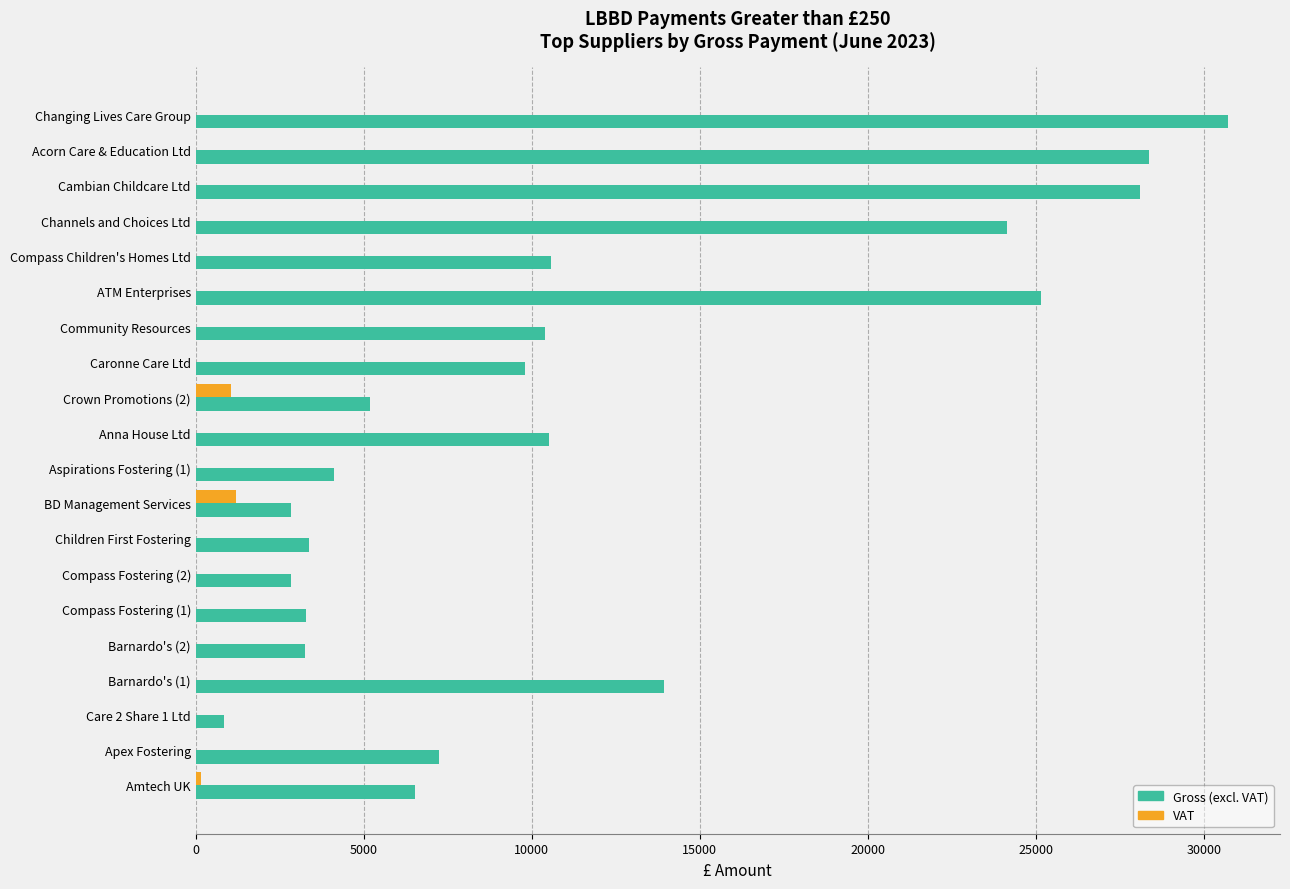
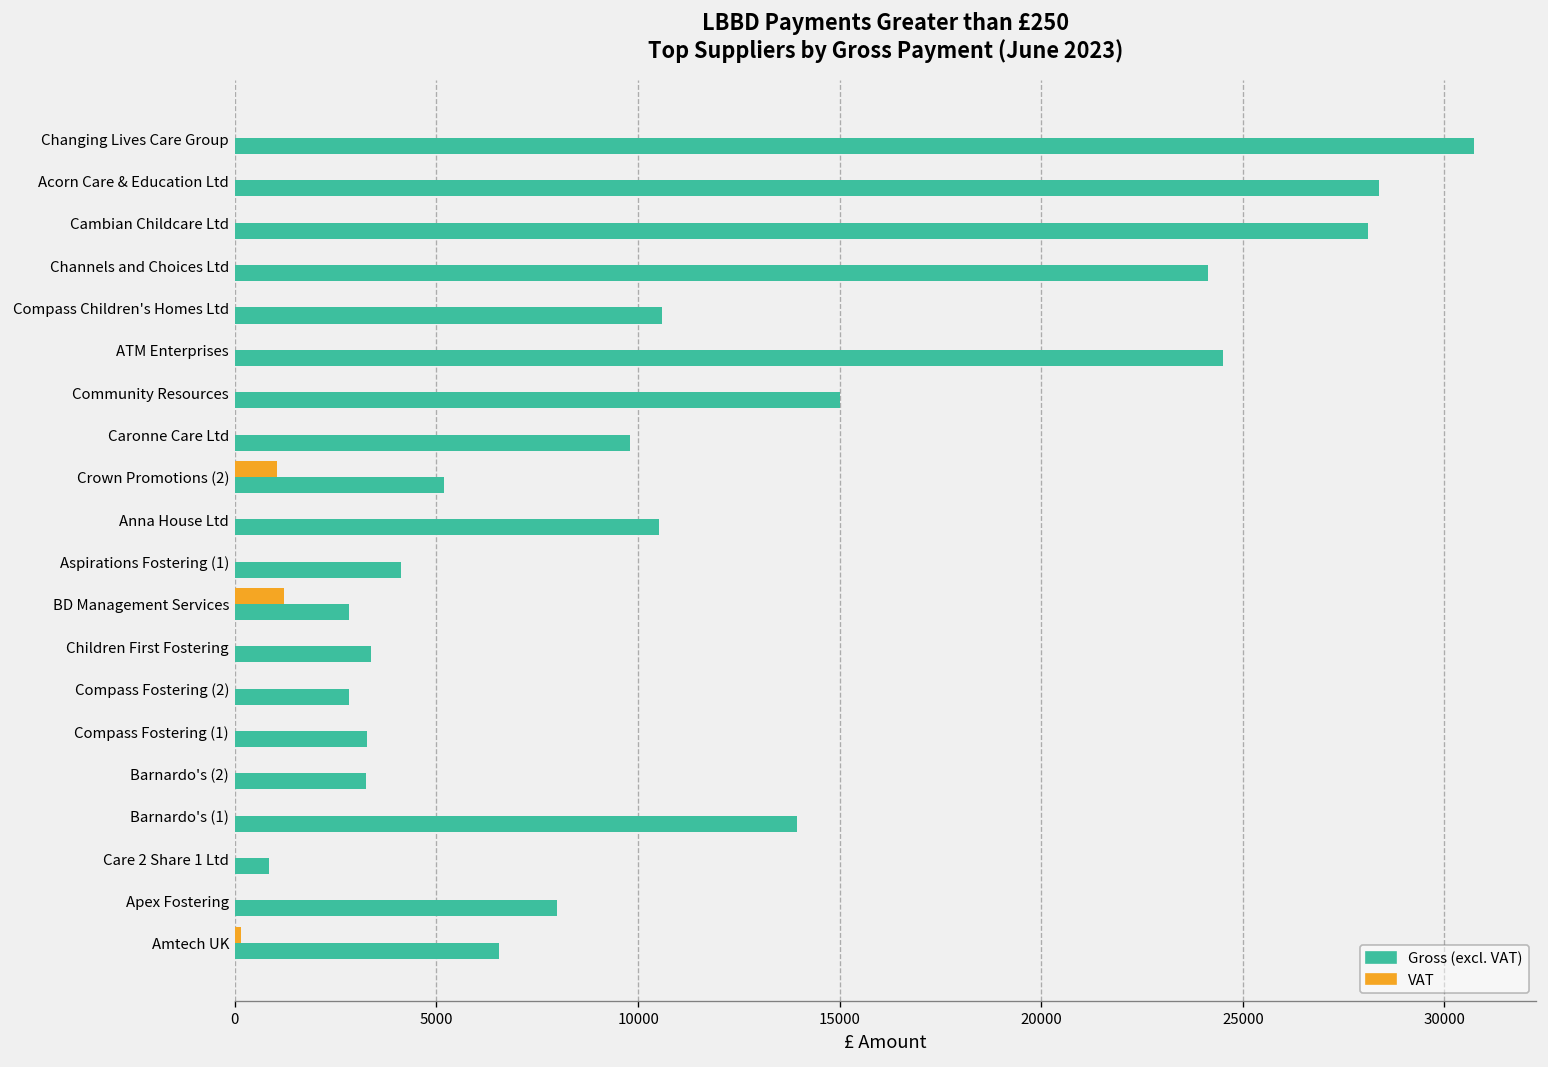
Gross (excl. VAT), ATM Enterprises: 25200 -> 24500
Gross (excl. VAT), Community Resources: 10400 -> 15000
Gross (excl. VAT), Apex Fostering: 7200 -> 8000
